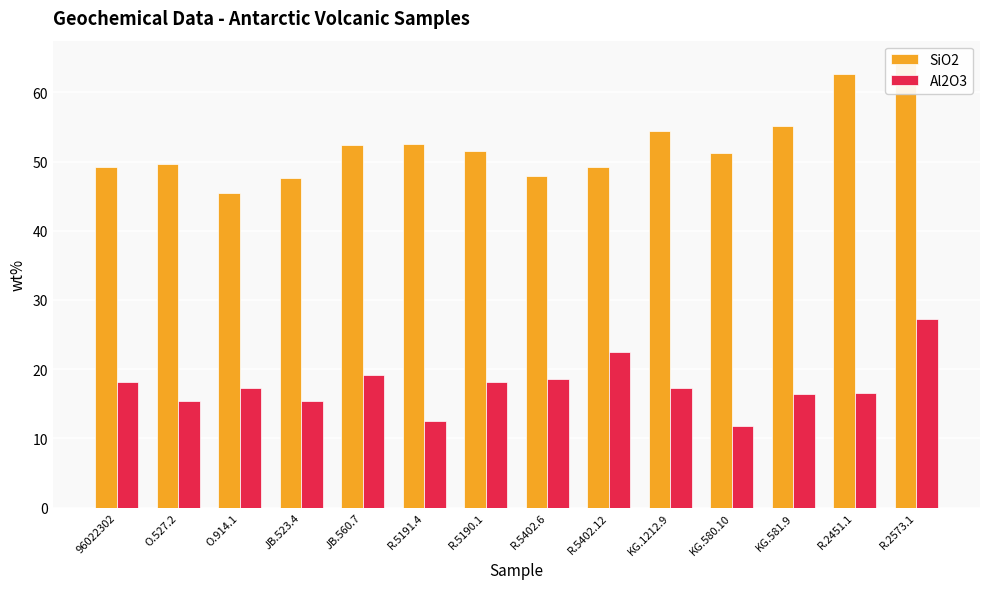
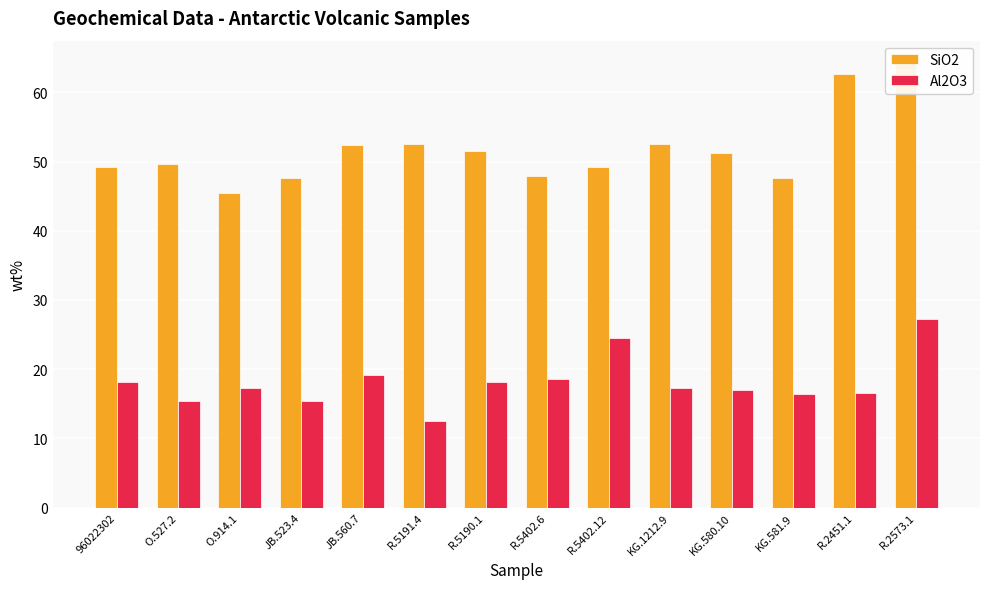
Al2O3, R.5402.12: 22 -> 25
SiO2, KG.1212.9: 54 -> 53
Al2O3, KG.580.10: 12 -> 17
SiO2, KG.581.9: 55 -> 48
